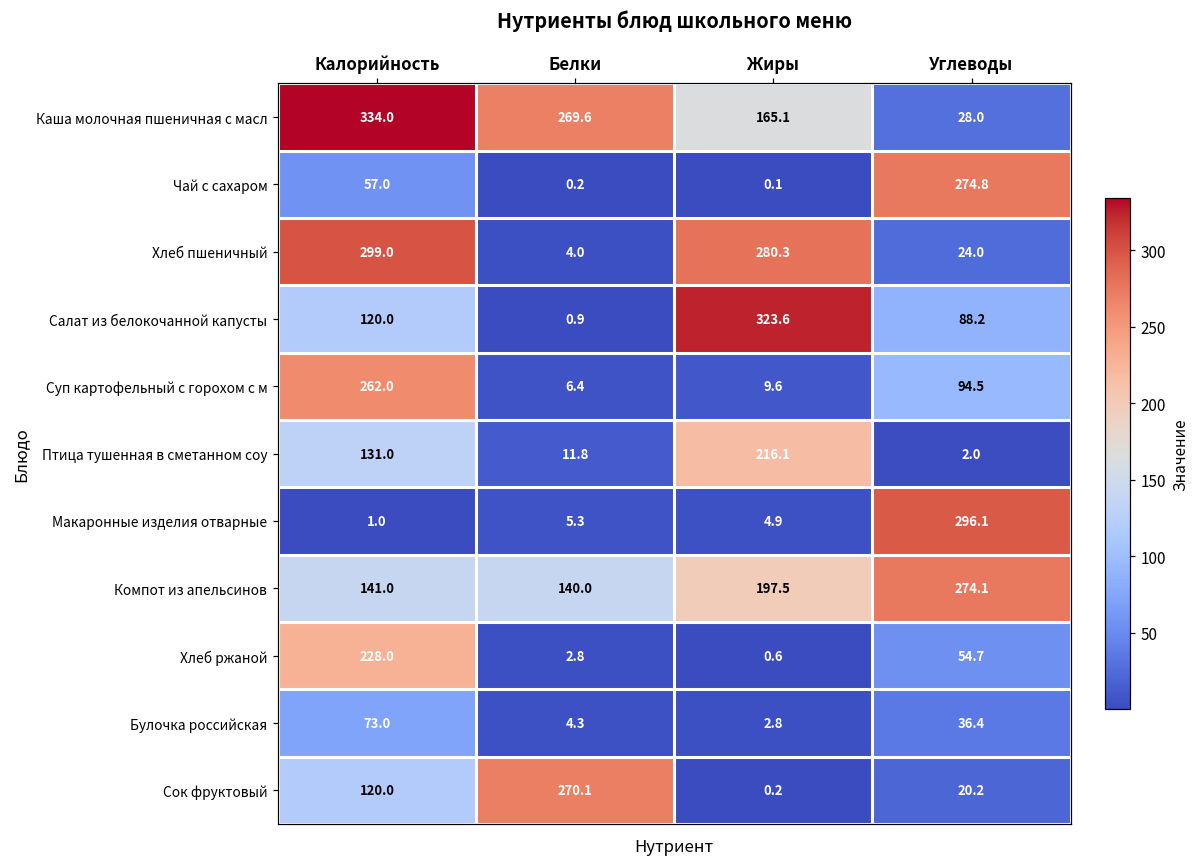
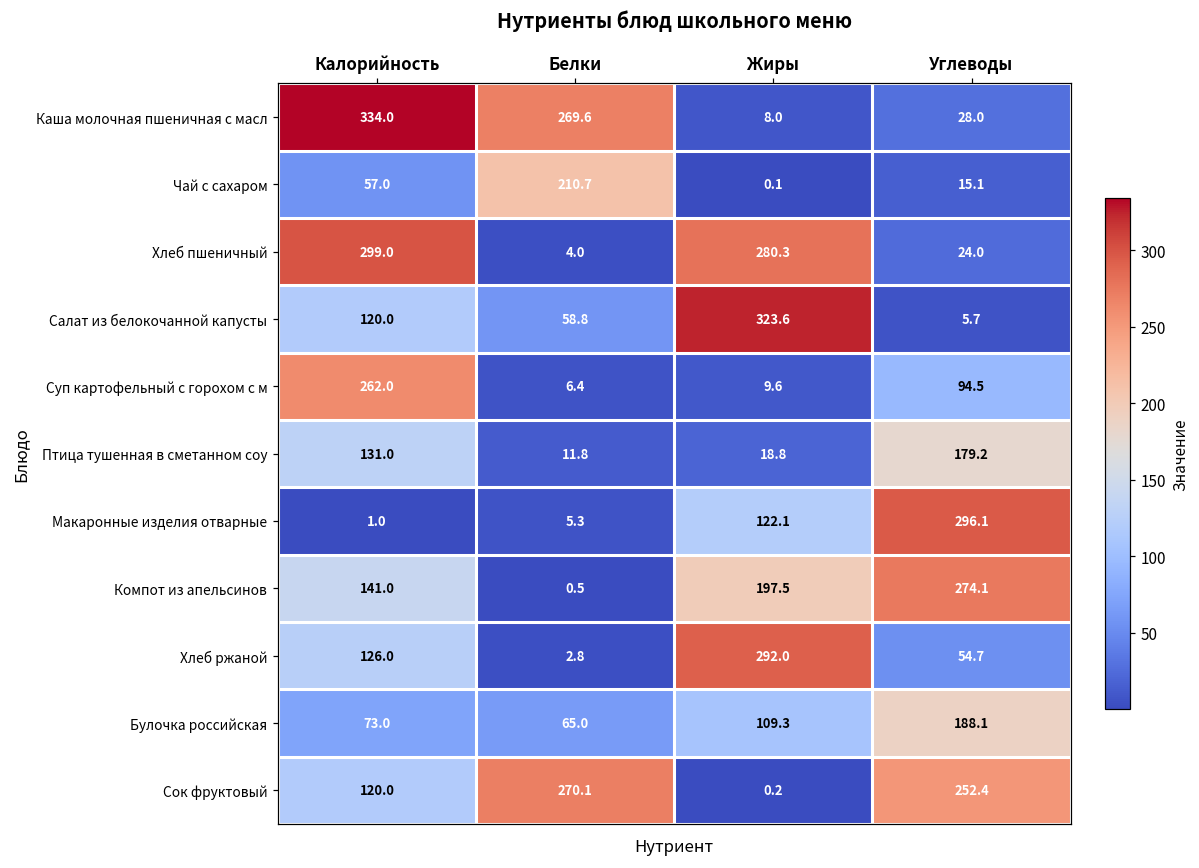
Каша молочная пшеничная с масл, Жиры: 165.1 -> 8.0
Чай с сахаром, Белки: 0.2 -> 210.7
Чай с сахаром, Углеводы: 274.8 -> 15.1
Салат из белокочанной капусты, Белки: 0.9 -> 58.8
Салат из белокочанной капусты, Углеводы: 88.2 -> 5.7
Птица тушенная в сметанном соу, Жиры: 216.1 -> 18.8
Птица тушенная в сметанном соу, Углеводы: 2.0 -> 179.2
Макаронные изделия отварные, Жиры: 4.9 -> 122.1
Компот из апельсинов, Белки: 140.0 -> 0.5
Хлеб ржаной, Калорийность: 228.0 -> 126.0
Хлеб ржаной, Жиры: 0.6 -> 292.0
Булочка российская, Белки: 4.3 -> 65.0
Булочка российская, Жиры: 2.8 -> 109.3
Булочка российская, Углеводы: 36.4 -> 188.1
Сок фруктовый, Углеводы: 20.2 -> 252.4
